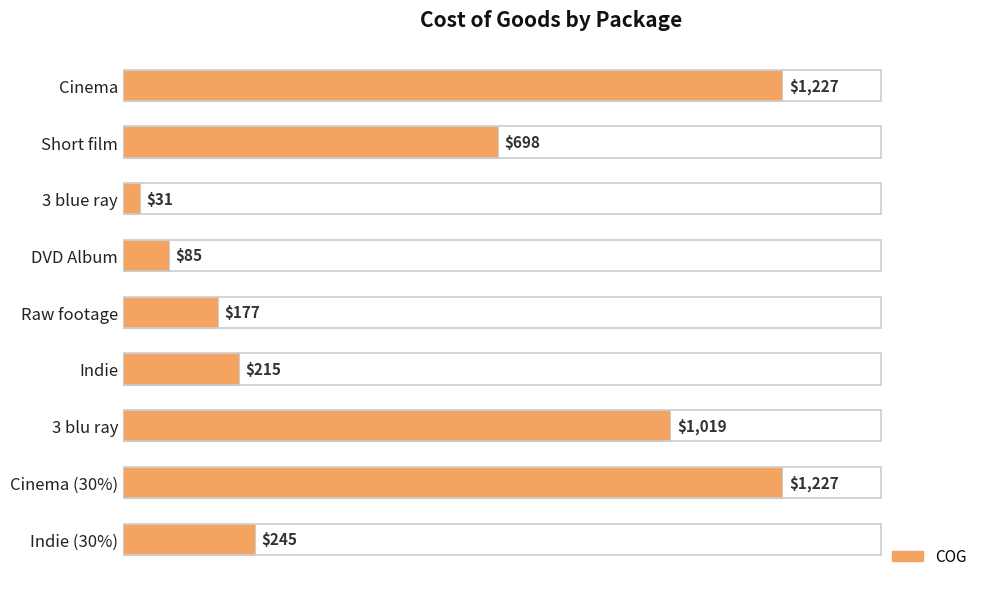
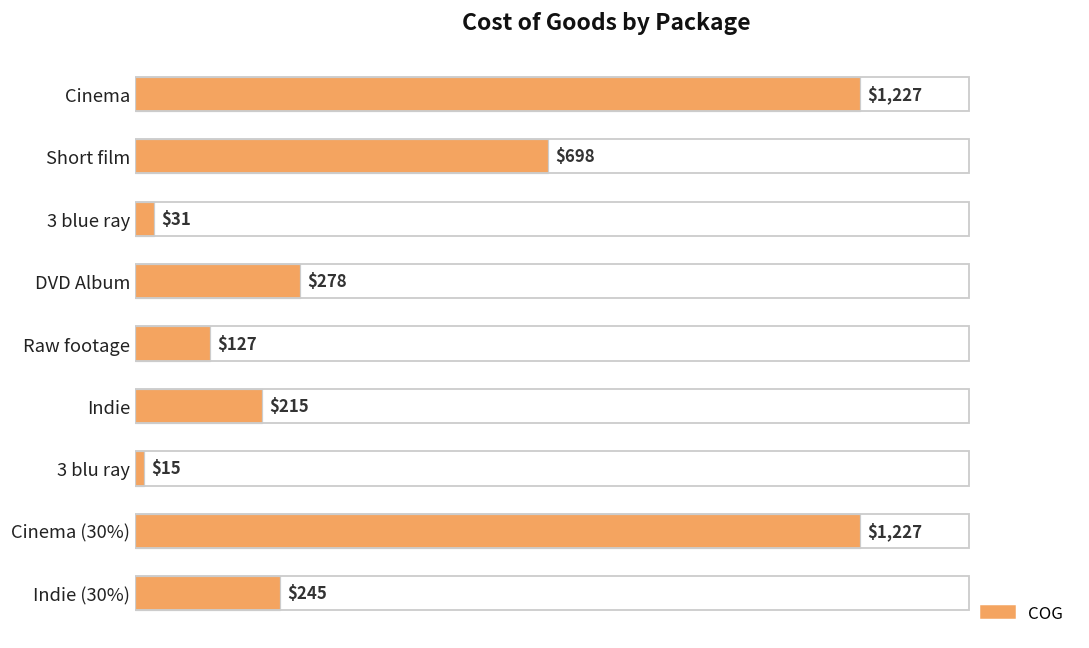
DVD Album: $85 -> $278
Raw footage: $177 -> $127
3 blu ray: $1,019 -> $15
